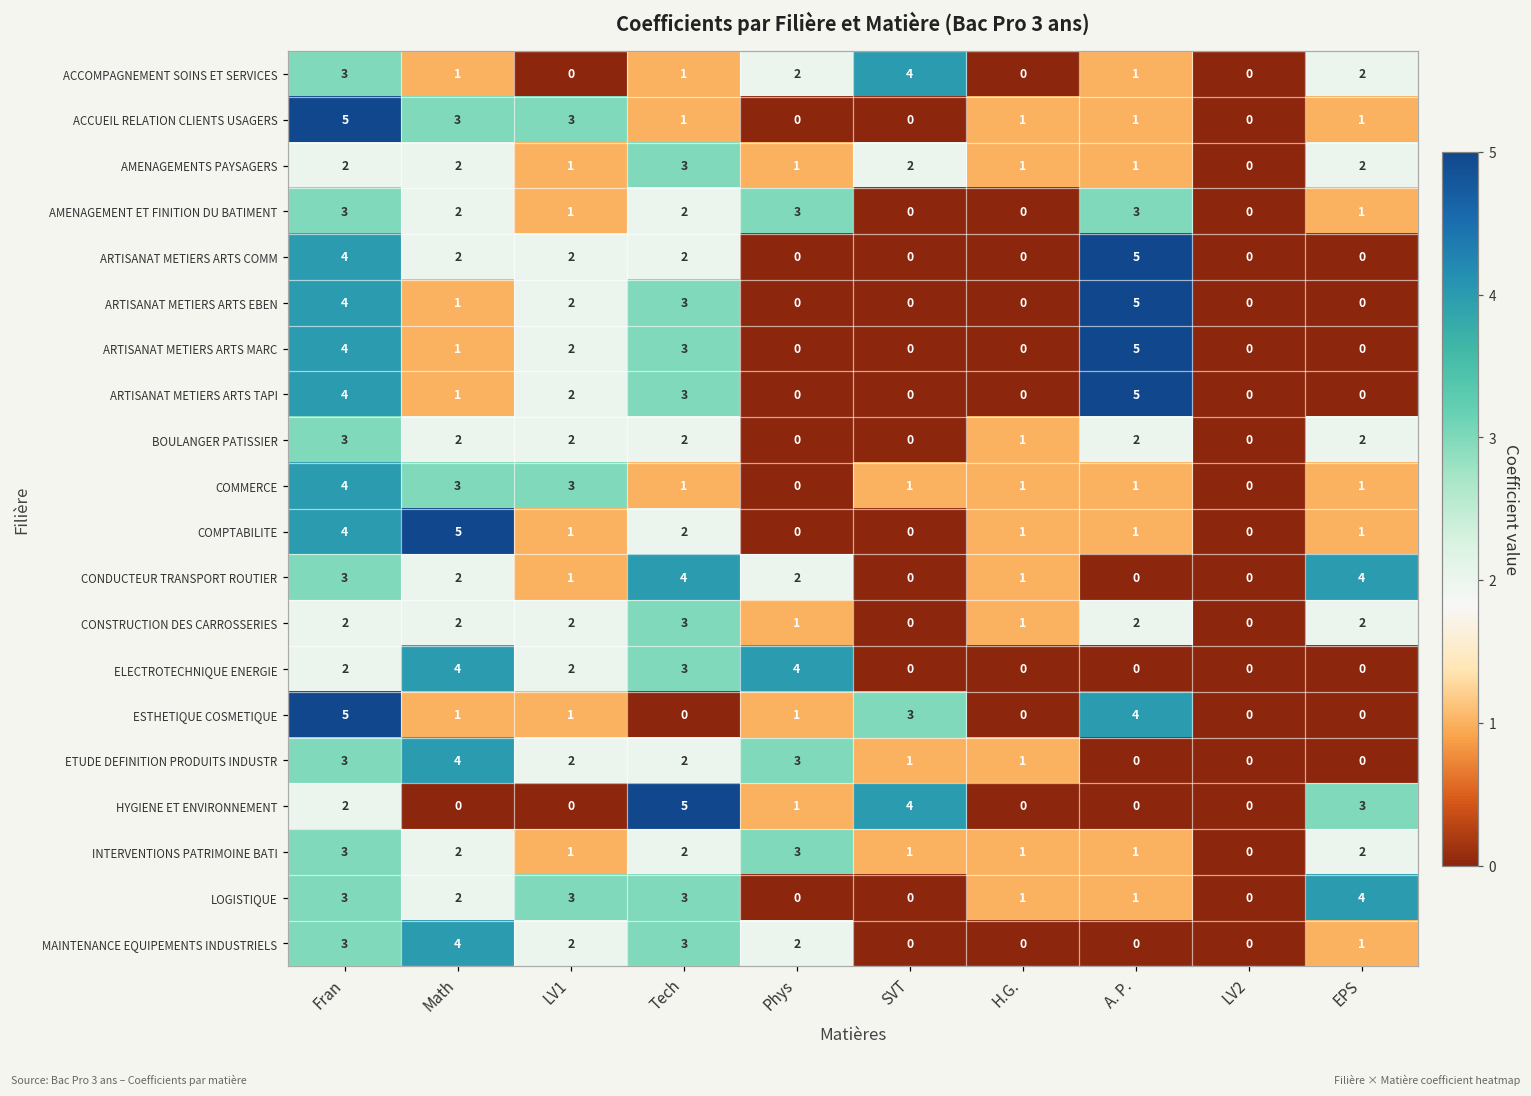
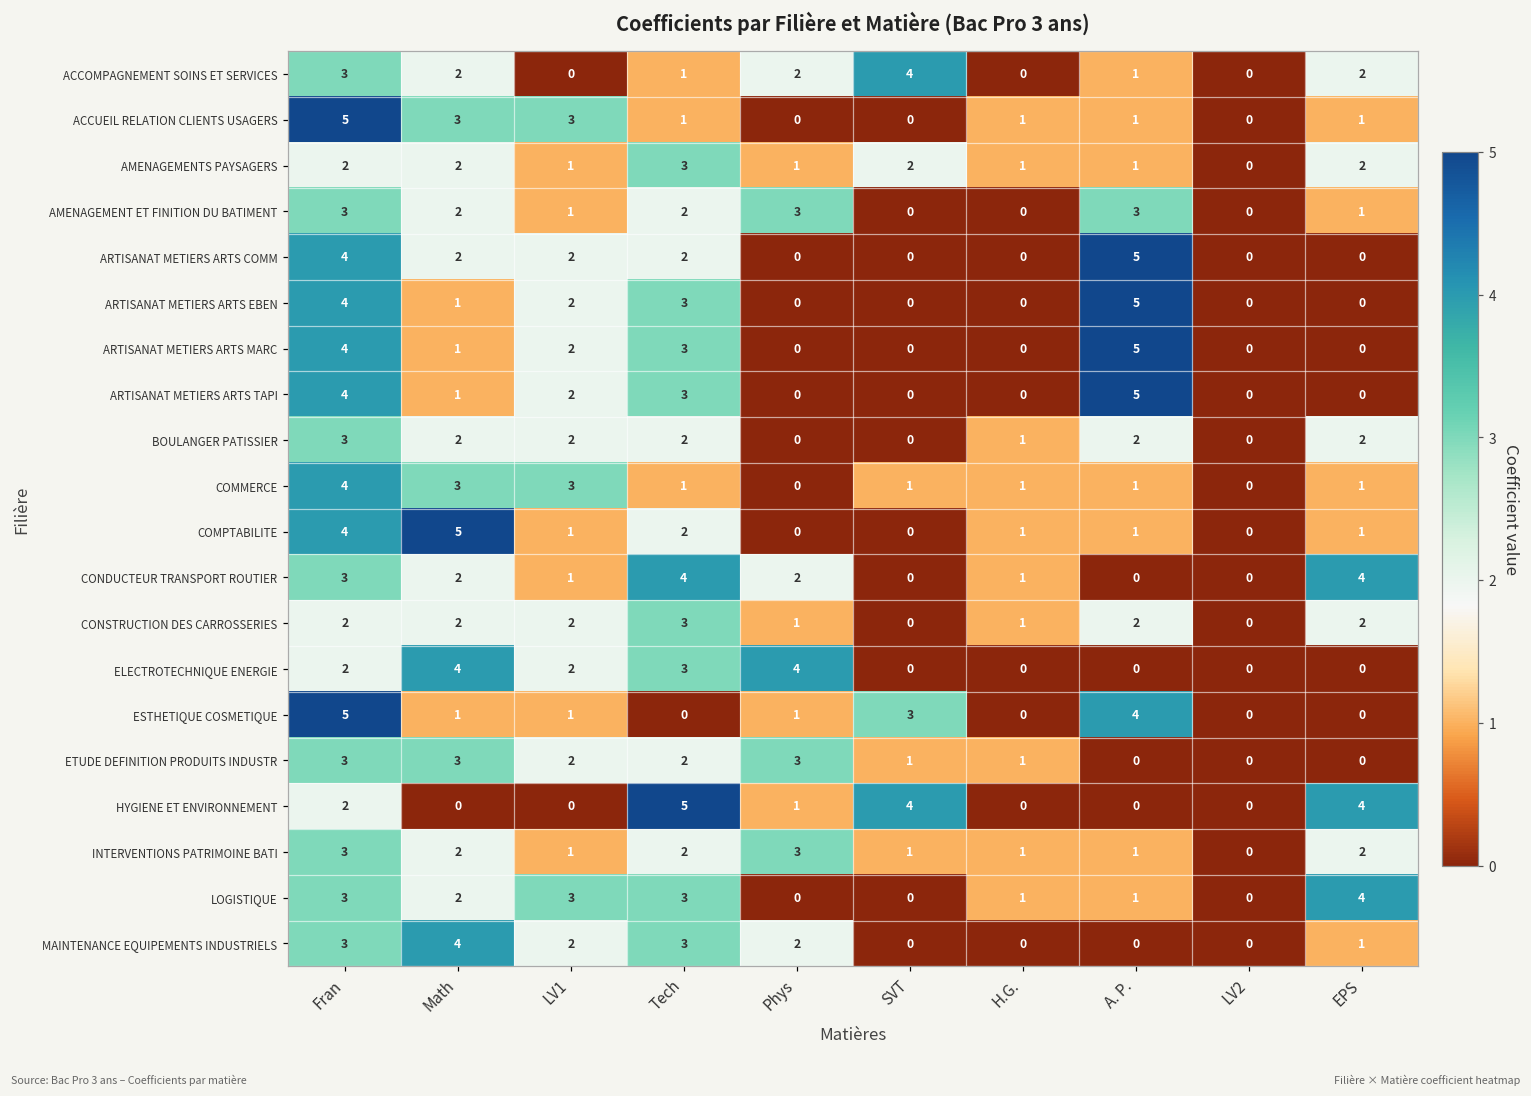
ACCOMPAGNEMENT SOINS ET SERVICES, Math: 1 -> 2
ETUDE DEFINITION PRODUITS INDUSTR, Math: 4 -> 3
HYGIENE ET ENVIRONNEMENT, EPS: 3 -> 4
